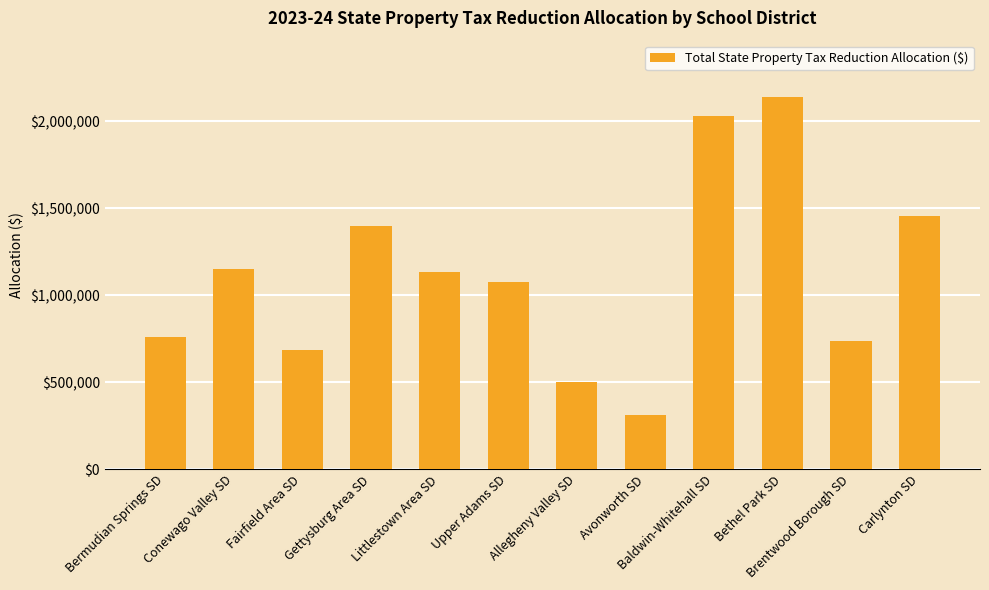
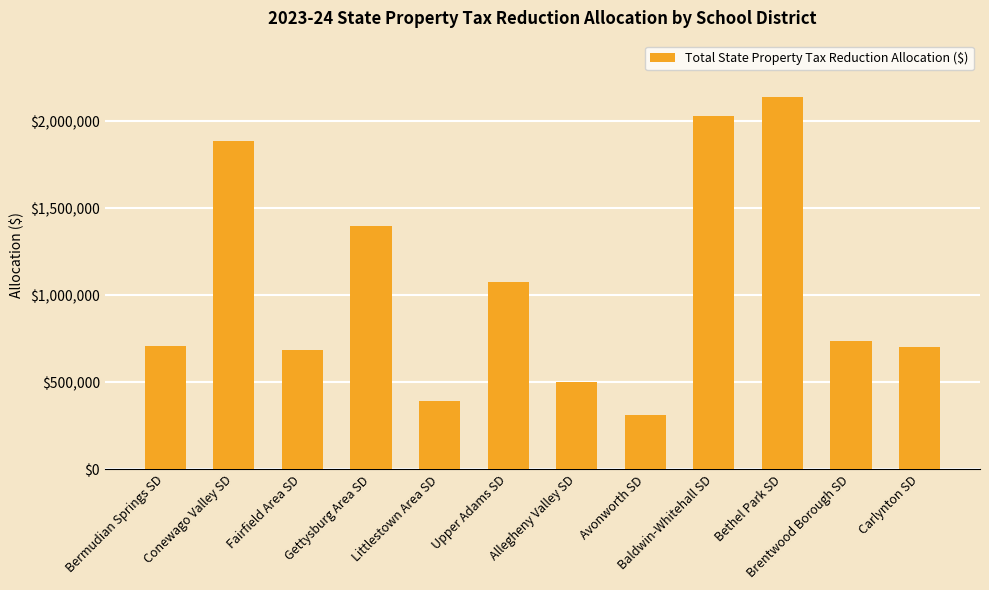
Bermudian Springs SD: $760,000 -> $710,000
Conewago Valley SD: $1,150,000 -> $1,890,000
Littlestown Area SD: $1,130,000 -> $400,000
Carlynton SD: $1,450,000 -> $700,000
